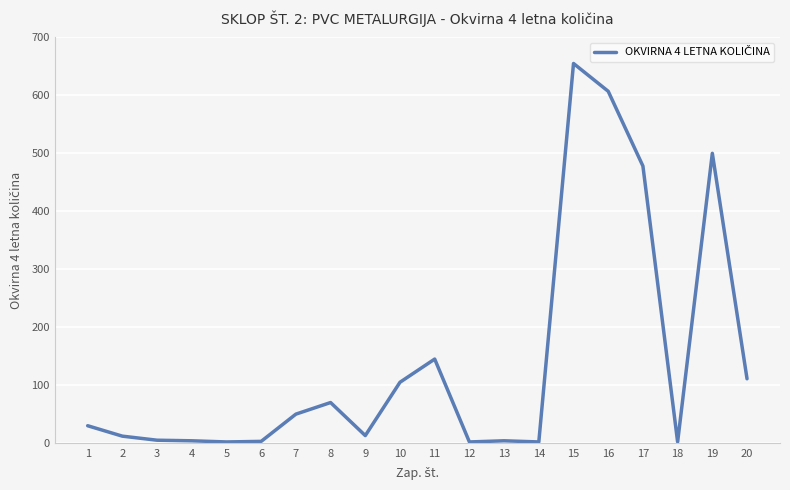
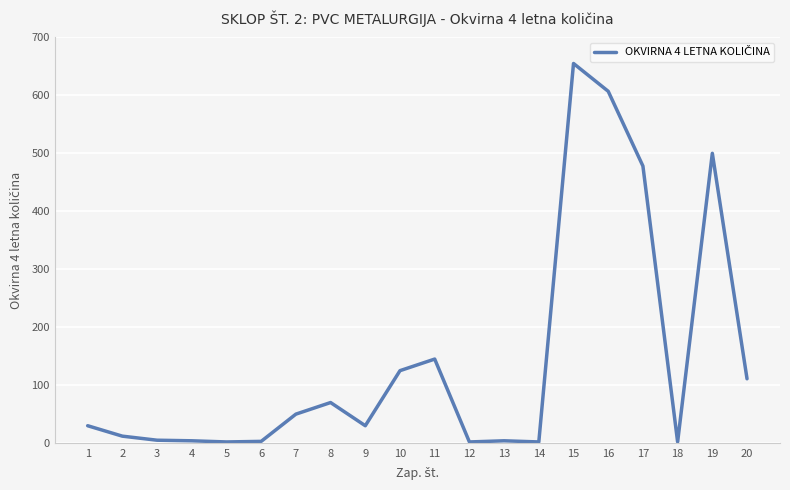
9: 10 -> 30
10: 110 -> 130
